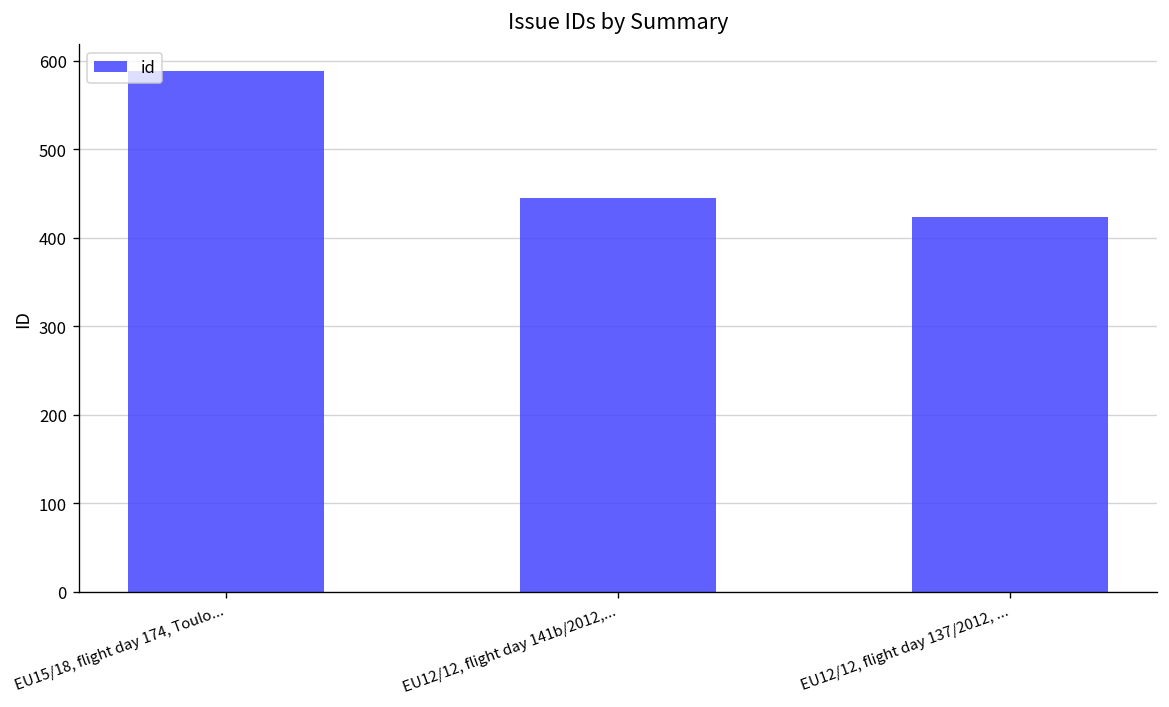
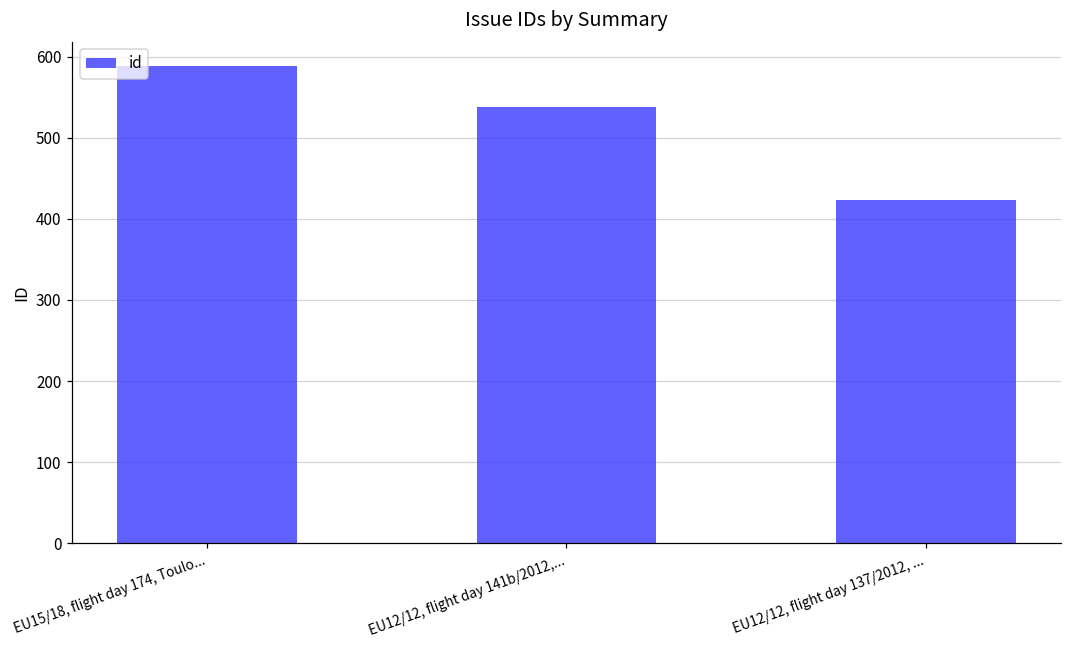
EU12/12, flight day 141b/2012,...: 450 -> 540
